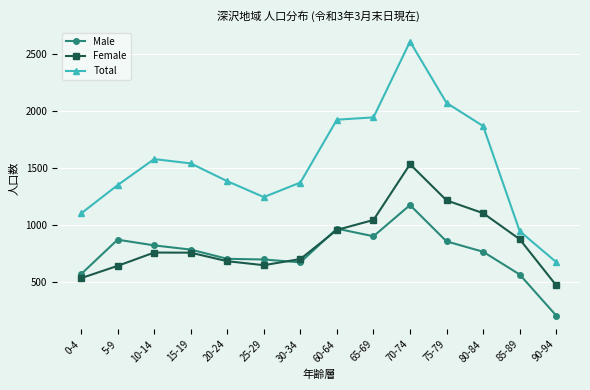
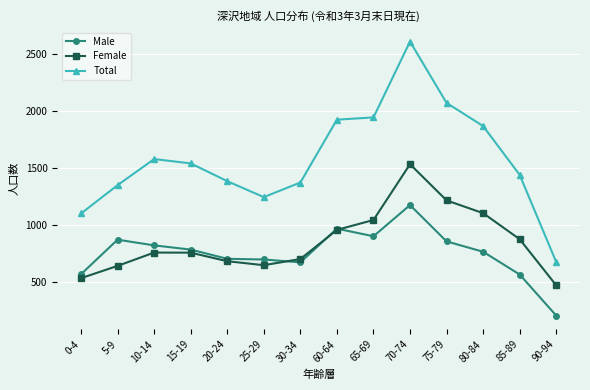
Total, 85-89: 950 -> 1440
